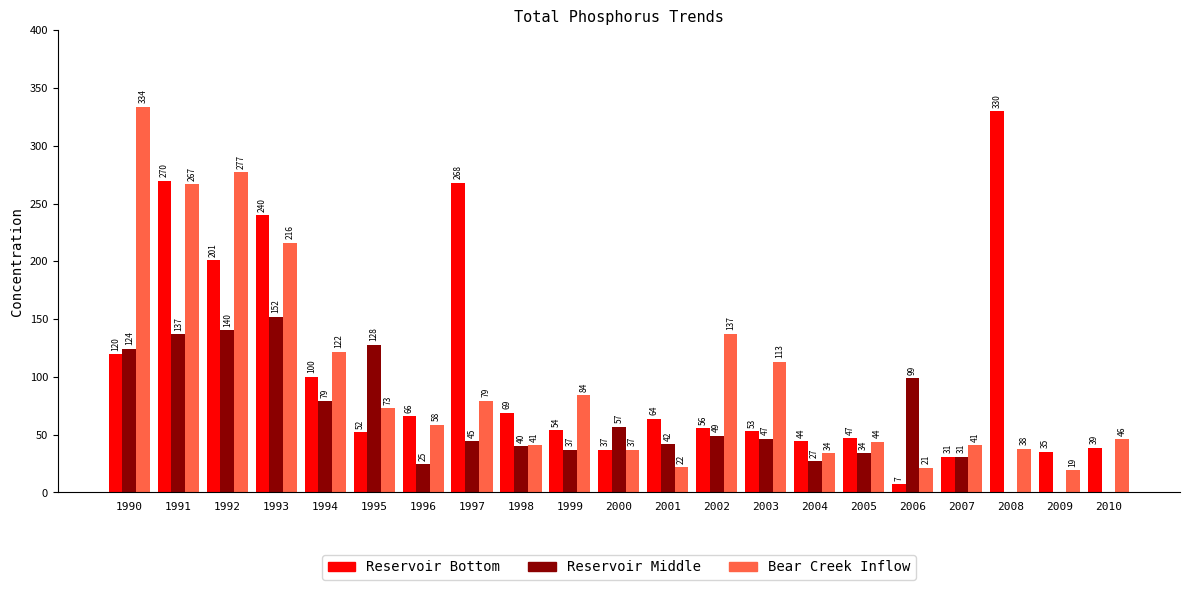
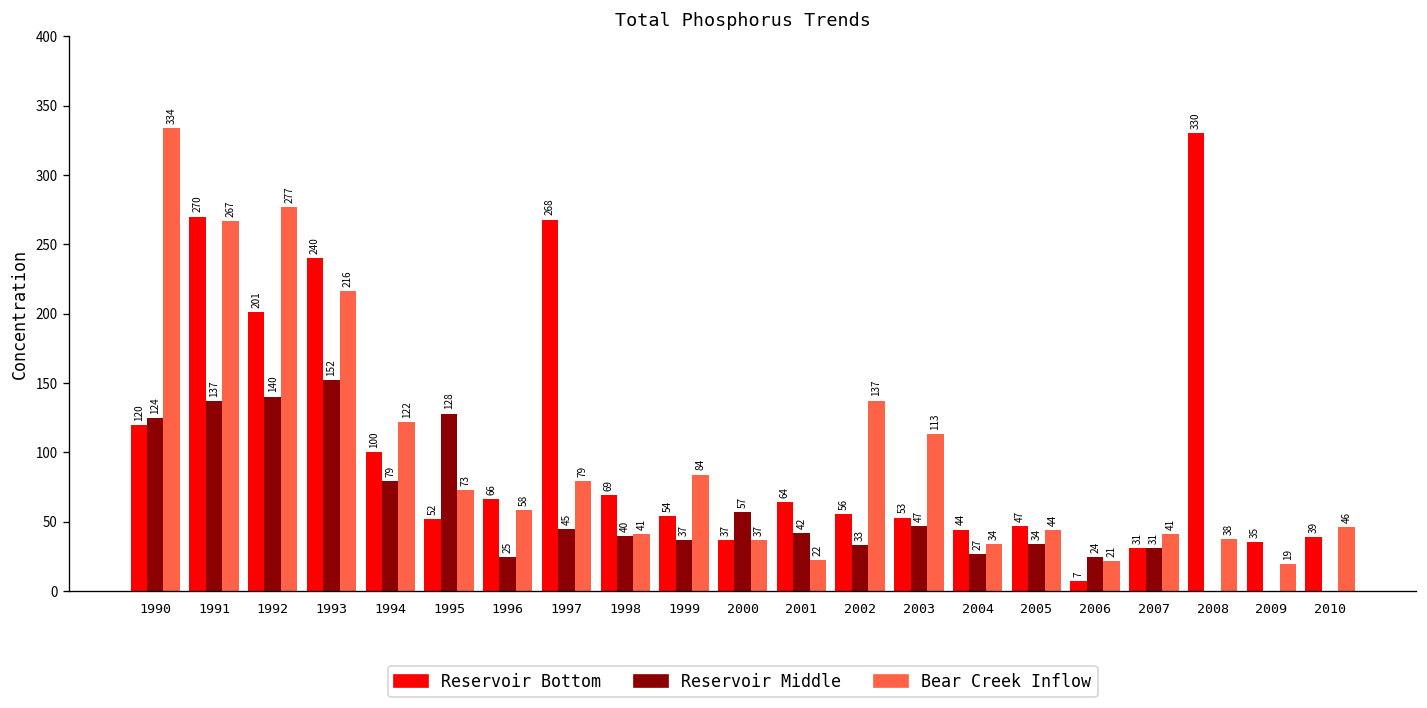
Reservoir Middle, 2002: 49 -> 33
Reservoir Middle, 2006: 99 -> 24
